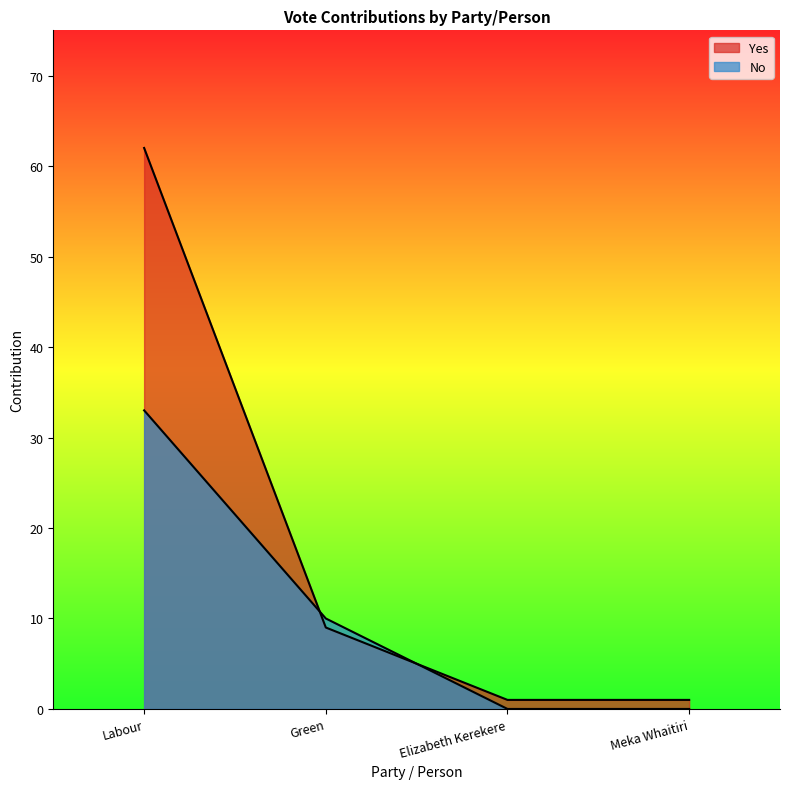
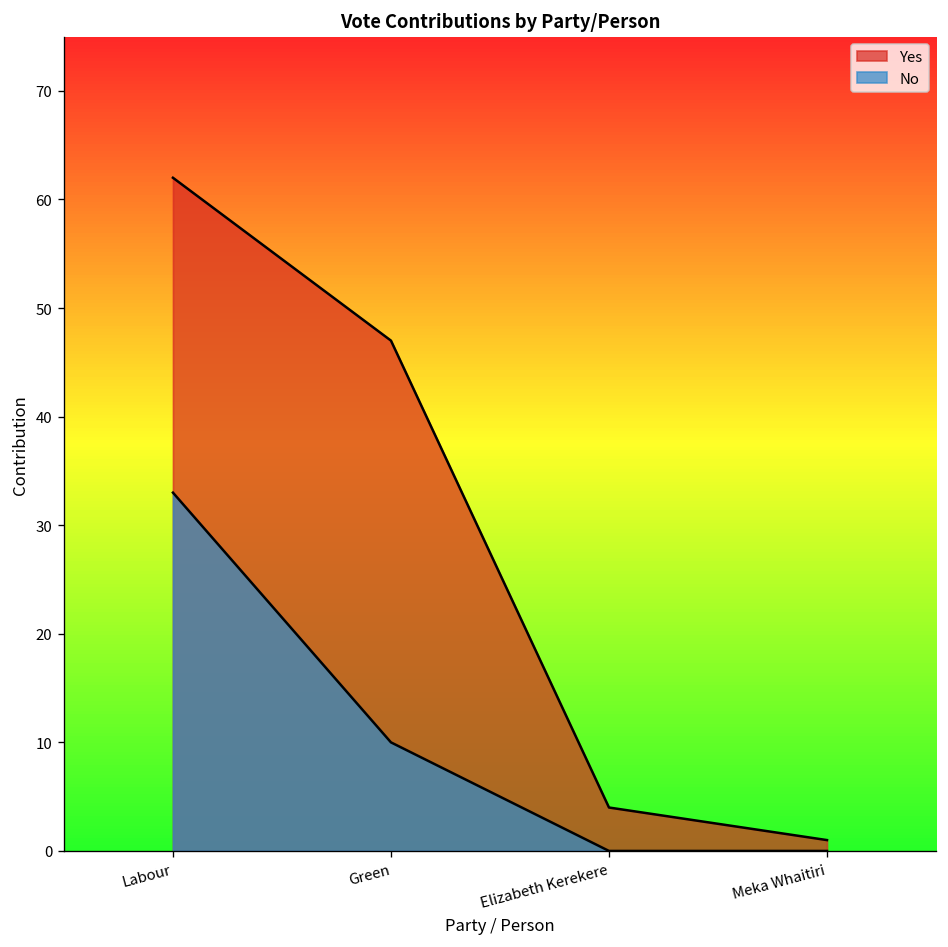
Yes, Green: 9 -> 47
Yes, Elizabeth Kerekere: 1 -> 4
